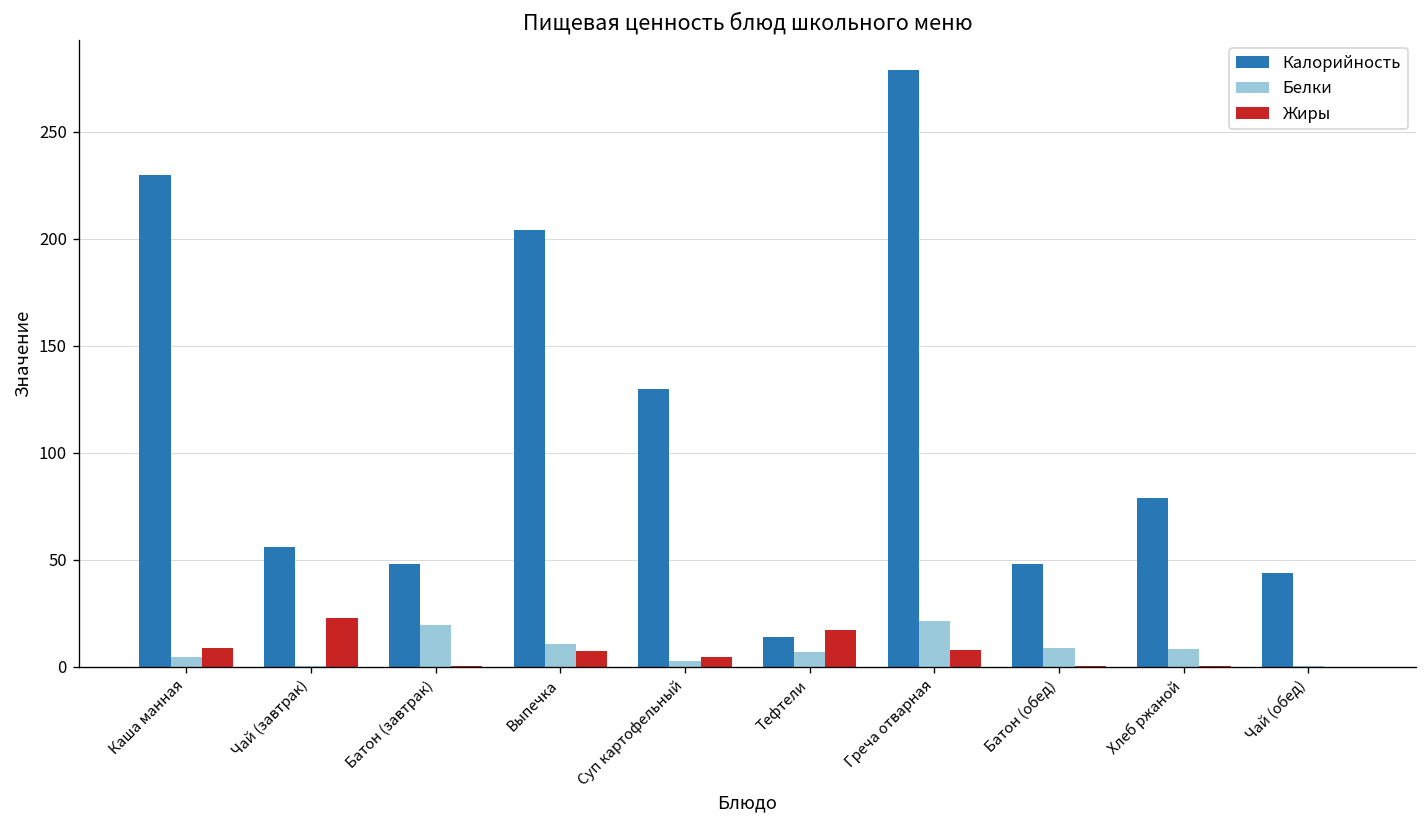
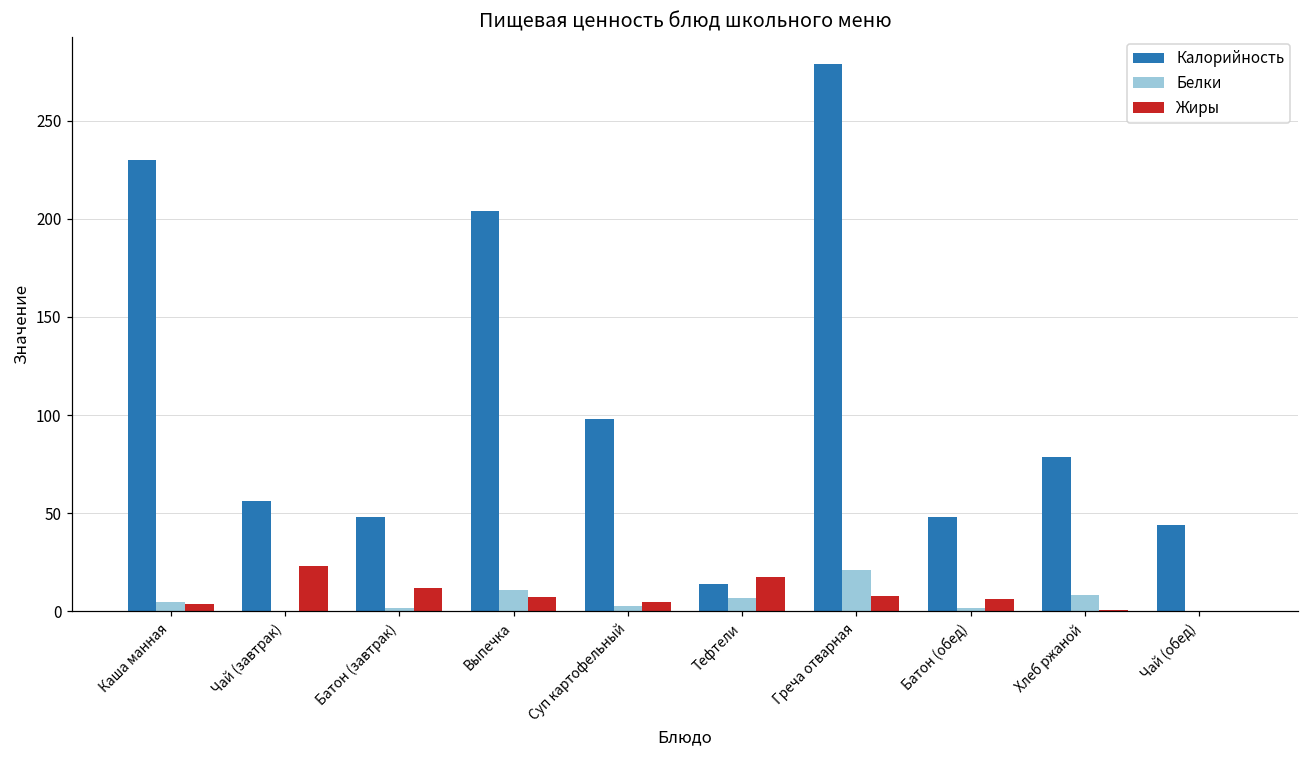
Жиры, Каша манная: 9 -> 4
Белки, Батон (завтрак): 20 -> 1
Жиры, Батон (завтрак): 1 -> 12
Калорийность, Суп картофельный: 130 -> 98
Белки, Батон (обед): 9 -> 1
Жиры, Батон (обед): 1 -> 6
